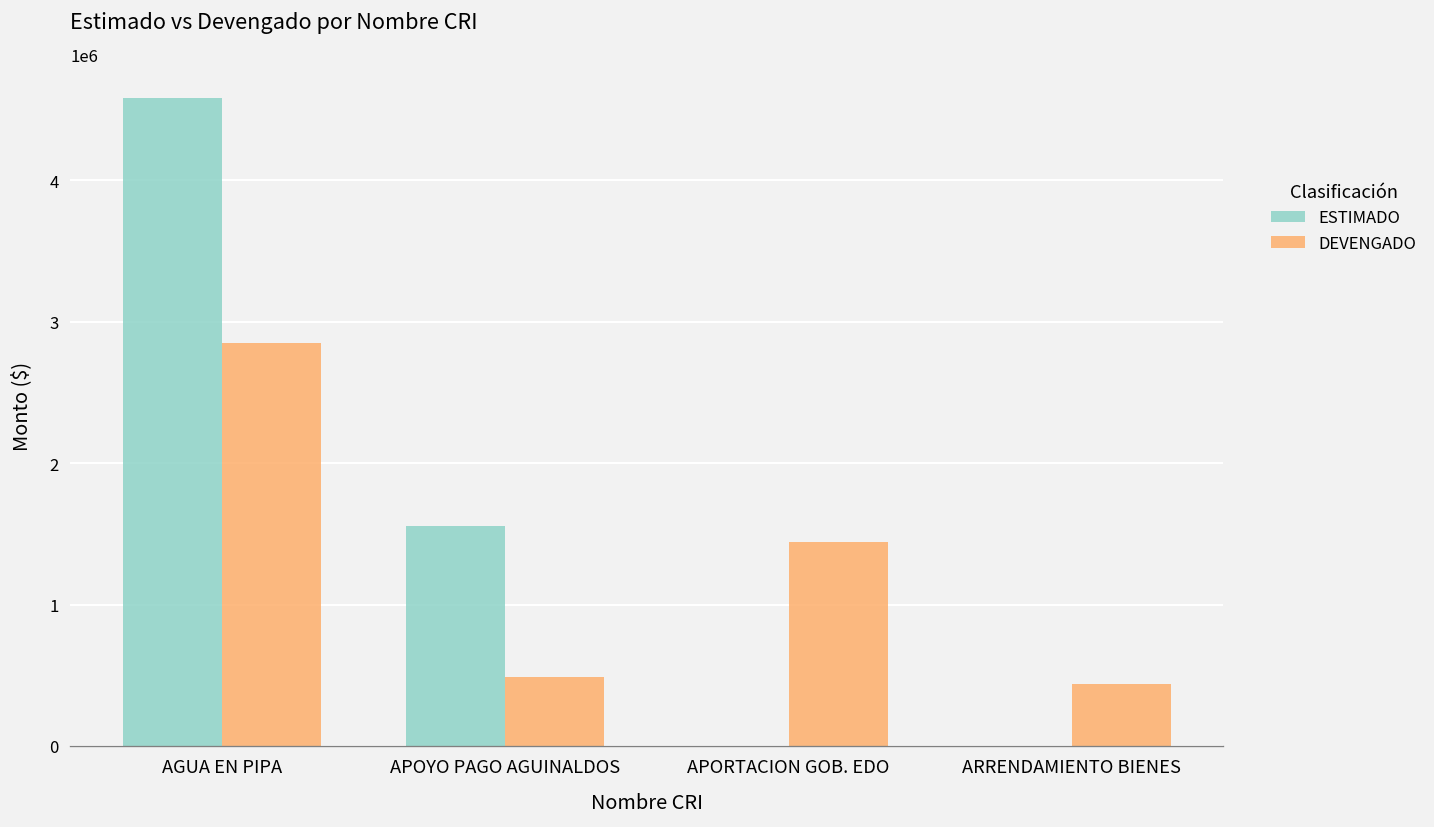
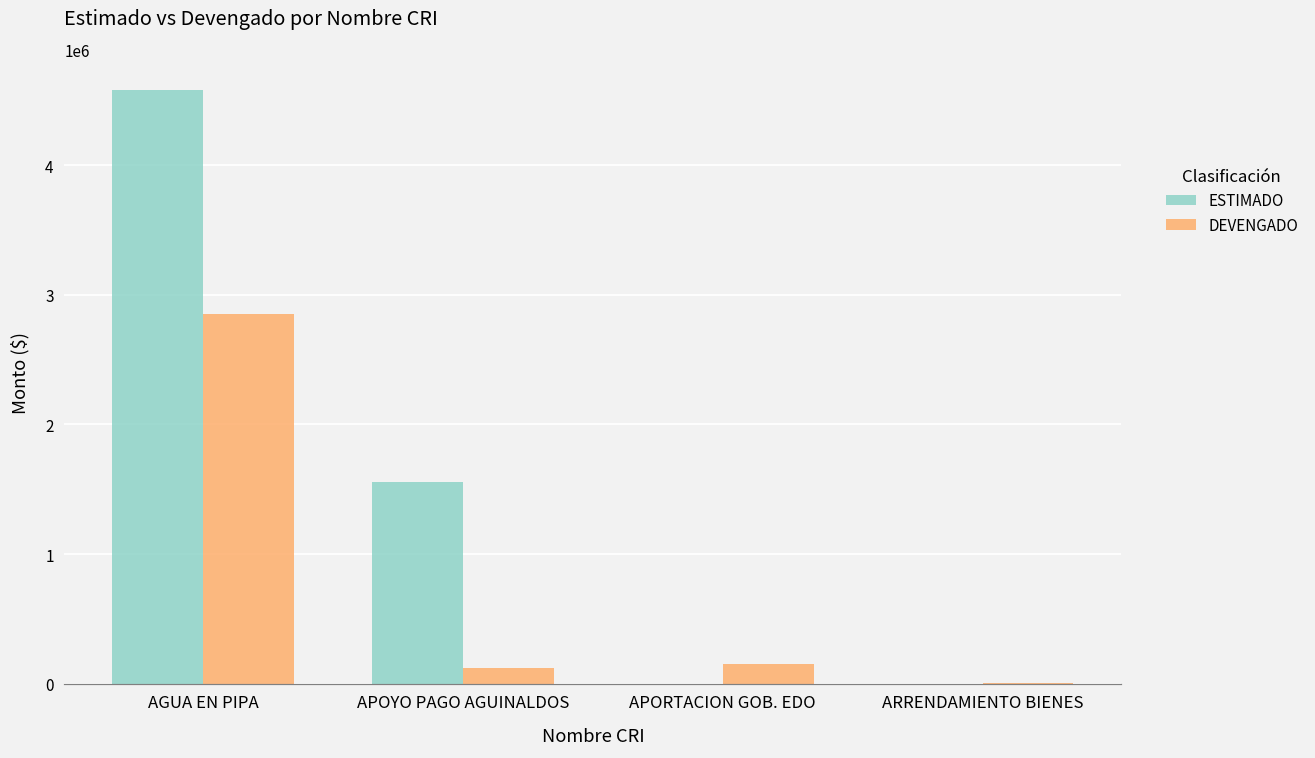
DEVENGADO, APOYO PAGO AGUINALDOS: 480000 -> 120000
DEVENGADO, APORTACION GOB. EDO: 1440000 -> 150000
DEVENGADO, ARRENDAMIENTO BIENES: 440000 -> 0
